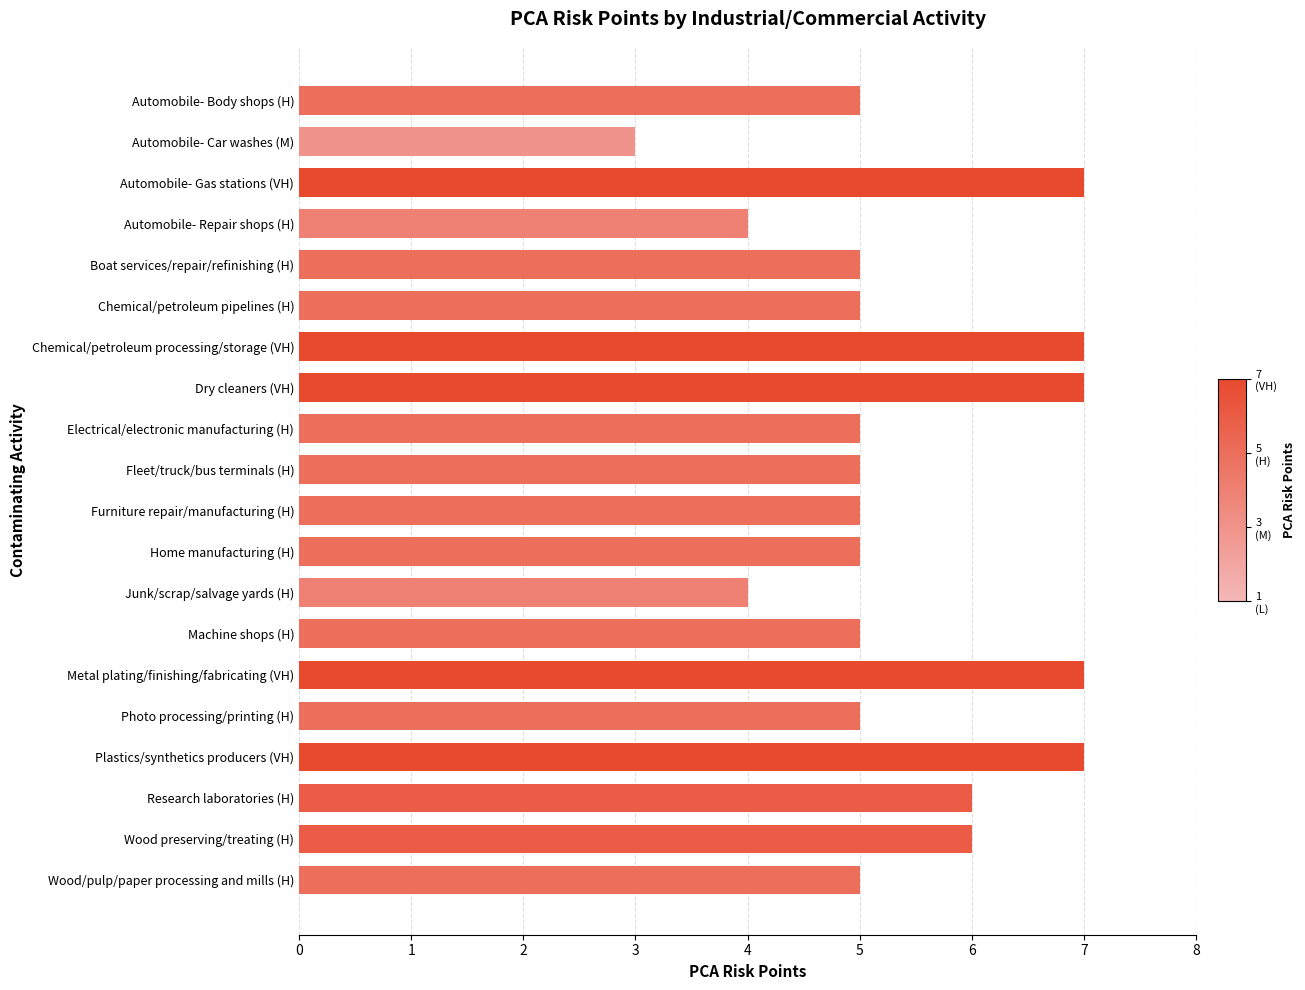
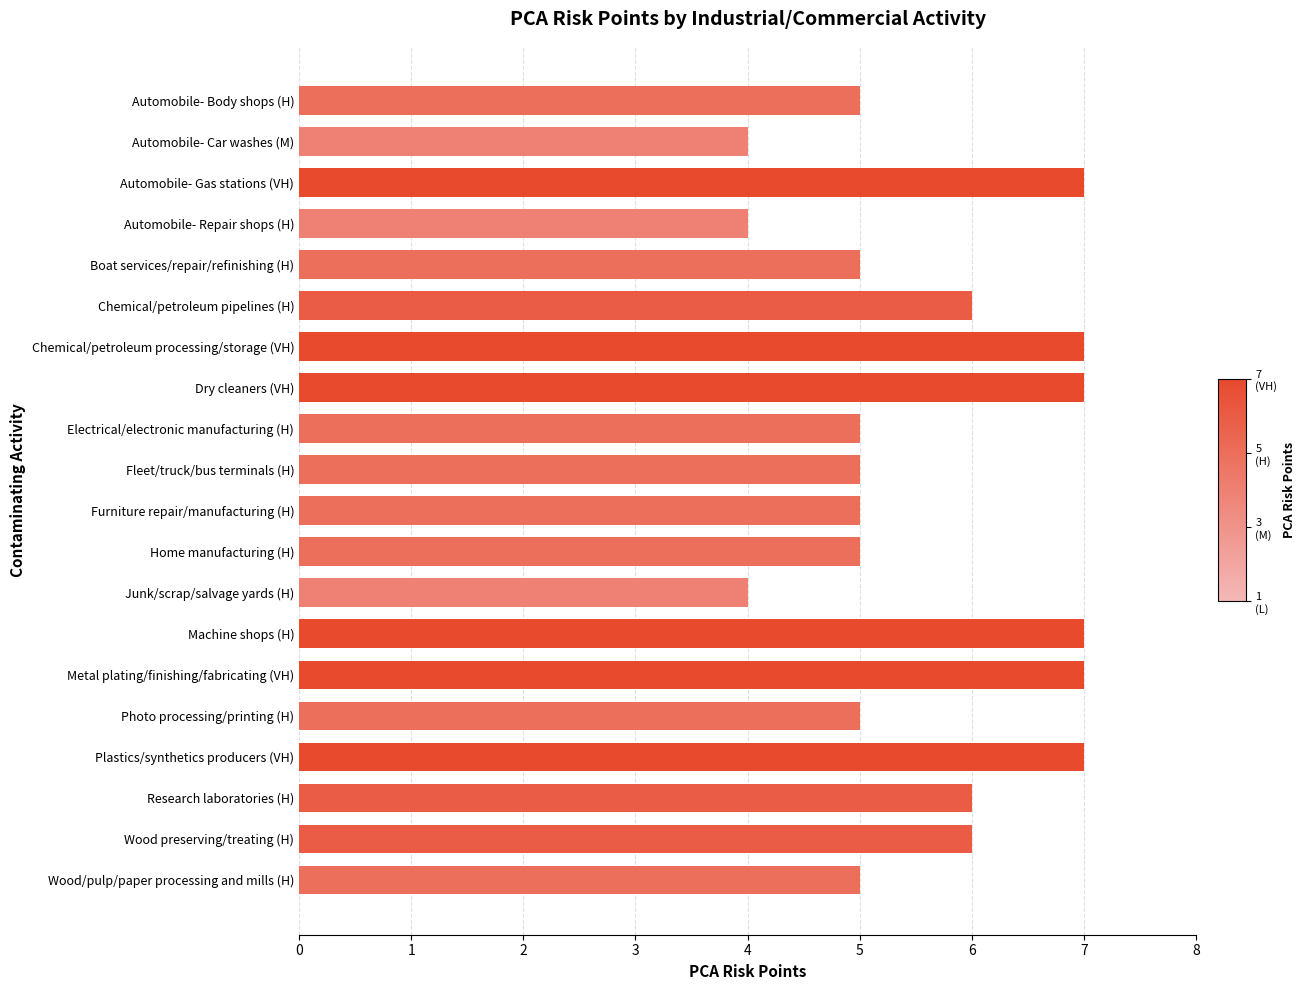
Automobile- Car washes (M): 3 -> 4
Chemical/petroleum pipelines (H): 5 -> 6
Machine shops (H): 5 -> 7
